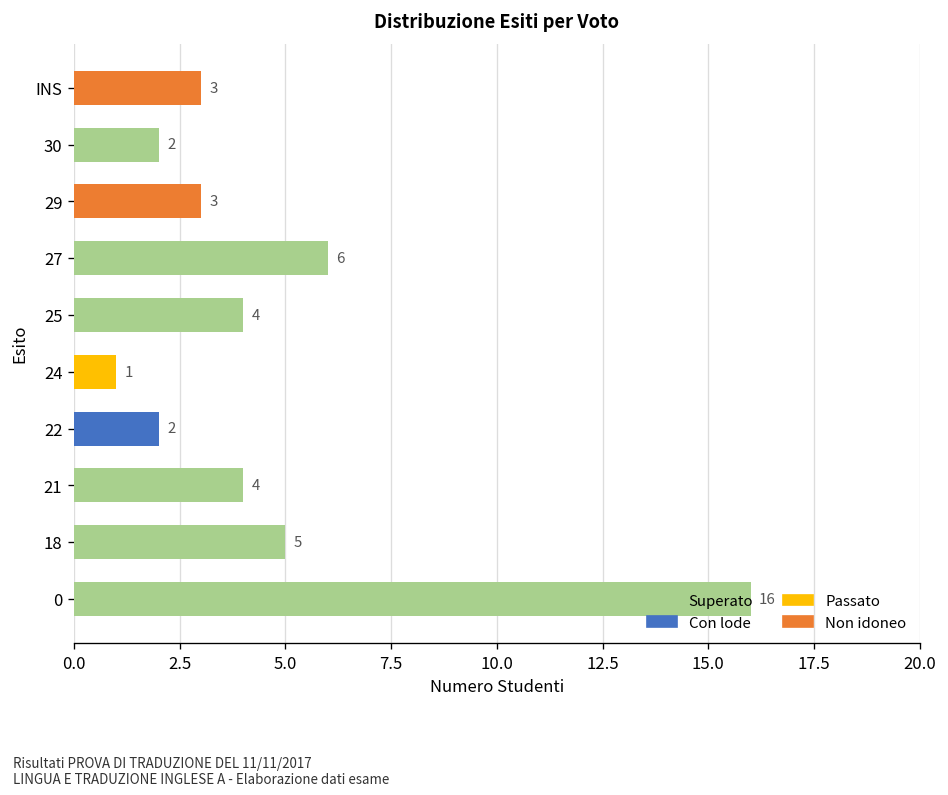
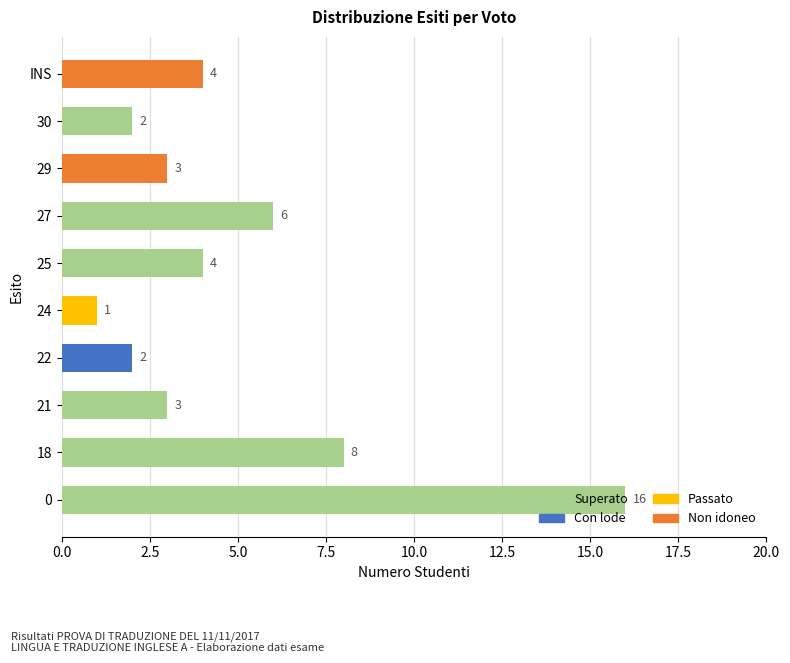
INS: 3 -> 4
21: 4 -> 3
18: 5 -> 8
